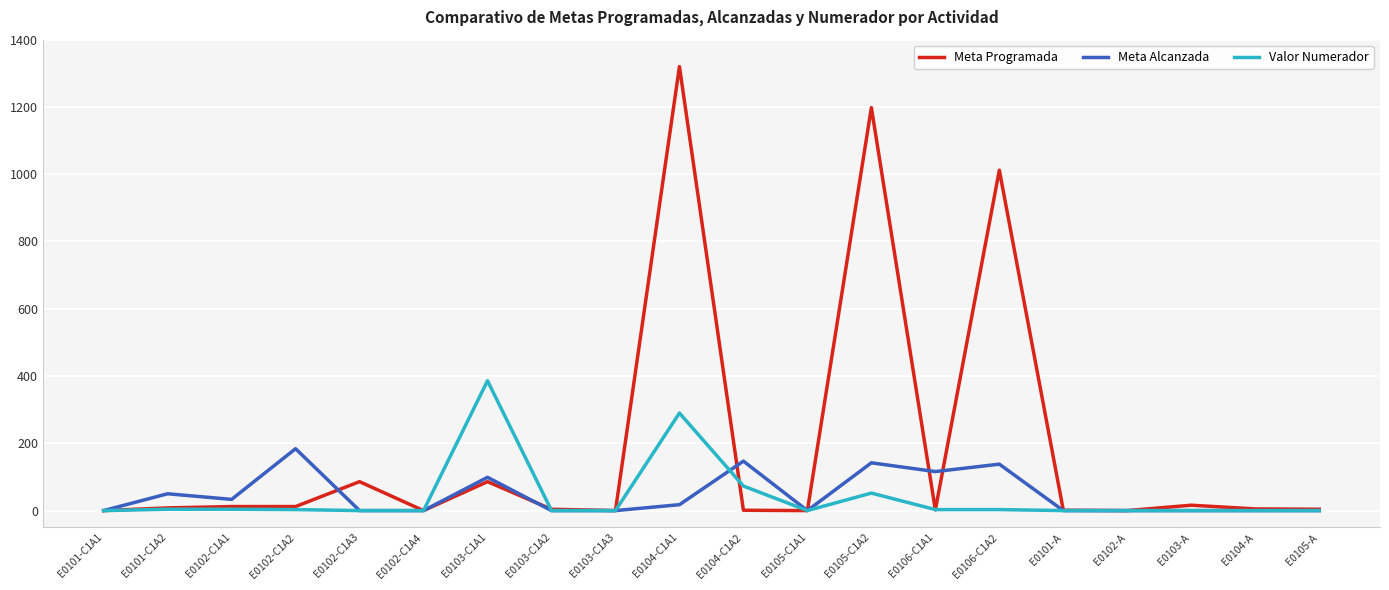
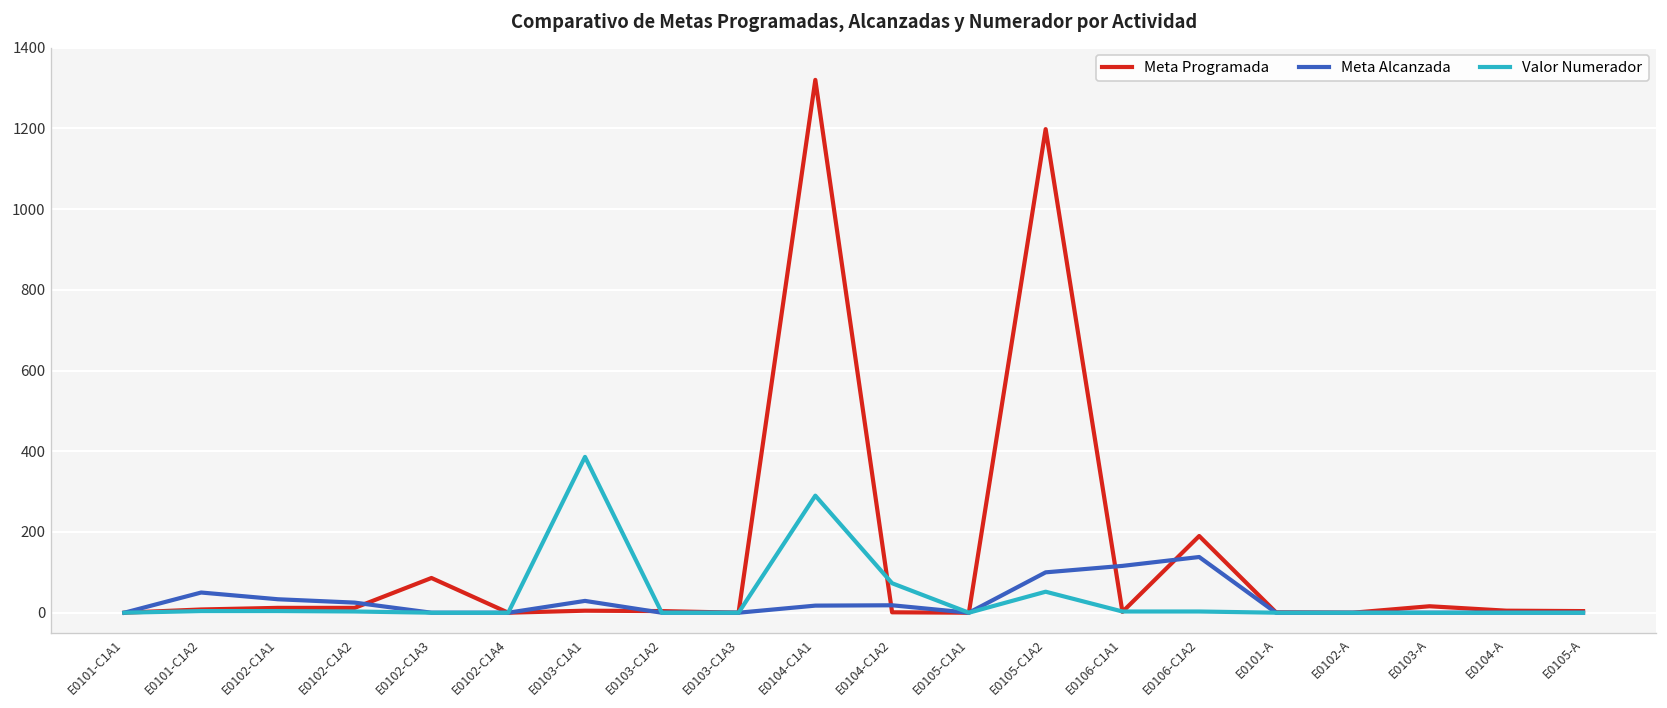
Meta Alcanzada, E0102-C1A2: 180 -> 30
Meta Programada, E0103-C1A1: 90 -> 10
Meta Alcanzada, E0103-C1A1: 100 -> 30
Meta Alcanzada, E0104-C1A2: 150 -> 20
Meta Alcanzada, E0105-C1A2: 140 -> 100
Meta Programada, E0106-C1A2: 1010 -> 190
